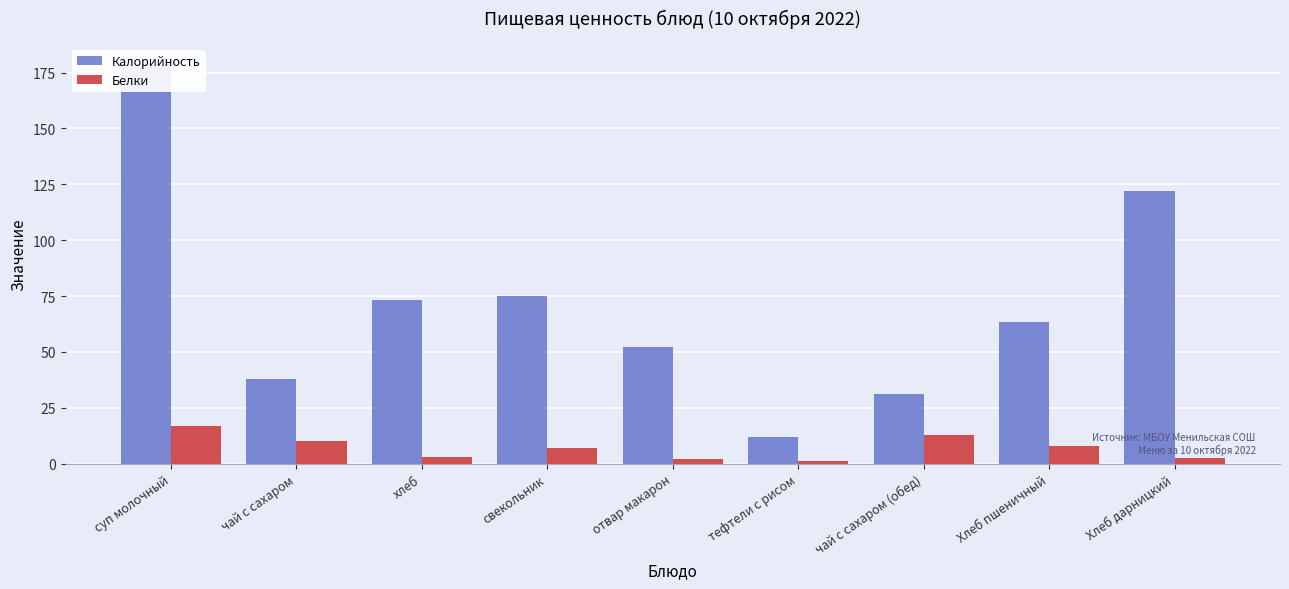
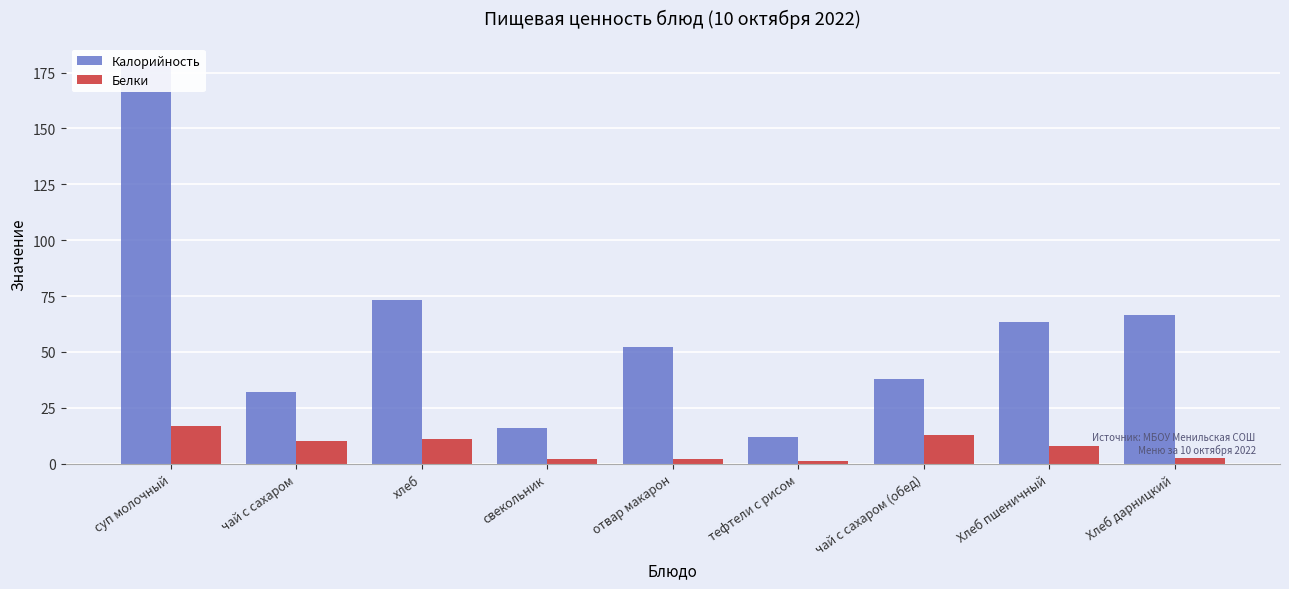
Калорийность, чай с сахаром: 38 -> 32
Белки, хлеб: 3 -> 11
Калорийность, свекольник: 75 -> 16
Белки, свекольник: 7 -> 2
Калорийность, чай с сахаром (обед): 31 -> 38
Калорийность, Хлеб дарницкий: 122 -> 67
